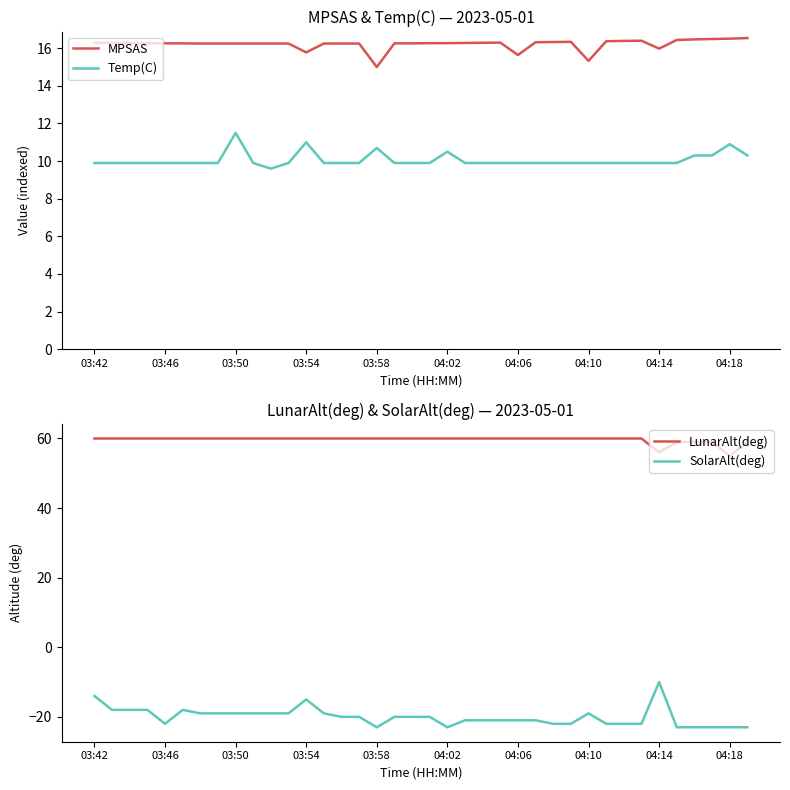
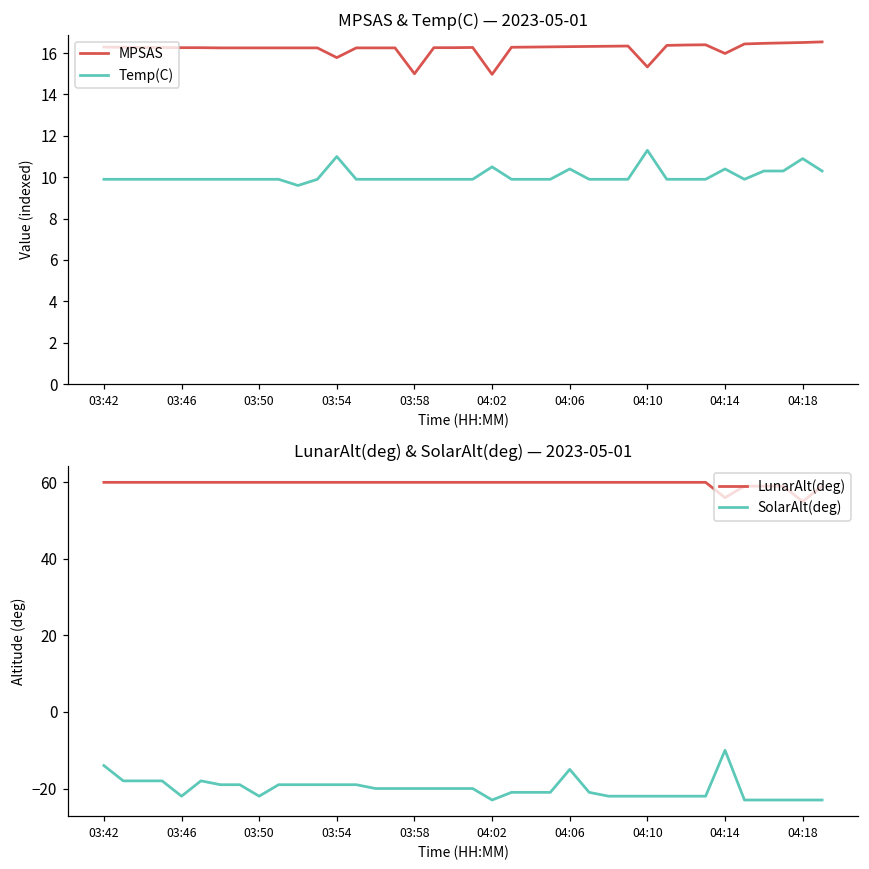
MPSAS & Temp(C) — 2023-05-01, Temp(C), 03:50: 11.5 -> 9.9
MPSAS & Temp(C) — 2023-05-01, Temp(C), 03:58: 10.7 -> 9.9
MPSAS & Temp(C) — 2023-05-01, MPSAS, 04:02: 16.3 -> 15.0
MPSAS & Temp(C) — 2023-05-01, MPSAS, 04:06: 15.6 -> 16.3
MPSAS & Temp(C) — 2023-05-01, Temp(C), 04:06: 9.9 -> 10.4
MPSAS & Temp(C) — 2023-05-01, Temp(C), 04:10: 9.9 -> 11.3
MPSAS & Temp(C) — 2023-05-01, Temp(C), 04:14: 9.9 -> 10.4
LunarAlt(deg) & SolarAlt(deg) — 2023-05-01, SolarAlt(deg), 03:50: -19 -> -22
LunarAlt(deg) & SolarAlt(deg) — 2023-05-01, SolarAlt(deg), 03:54: -15 -> -19
LunarAlt(deg) & SolarAlt(deg) — 2023-05-01, SolarAlt(deg), 03:58: -23 -> -20
LunarAlt(deg) & SolarAlt(deg) — 2023-05-01, SolarAlt(deg), 04:06: -21 -> -15
LunarAlt(deg) & SolarAlt(deg) — 2023-05-01, SolarAlt(deg), 04:10: -19 -> -22
